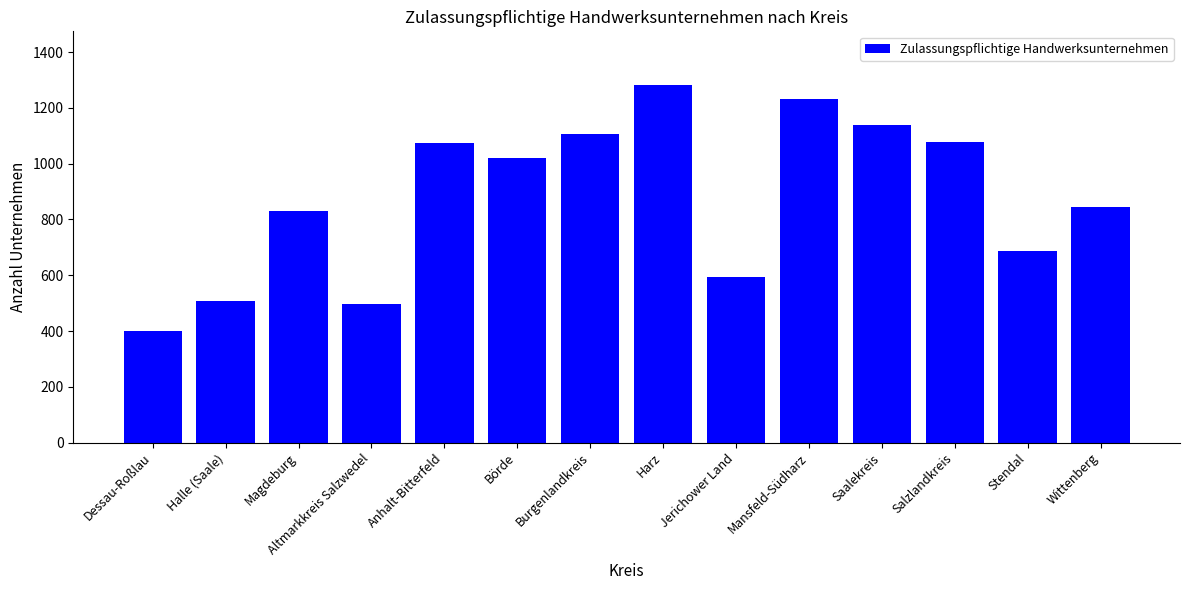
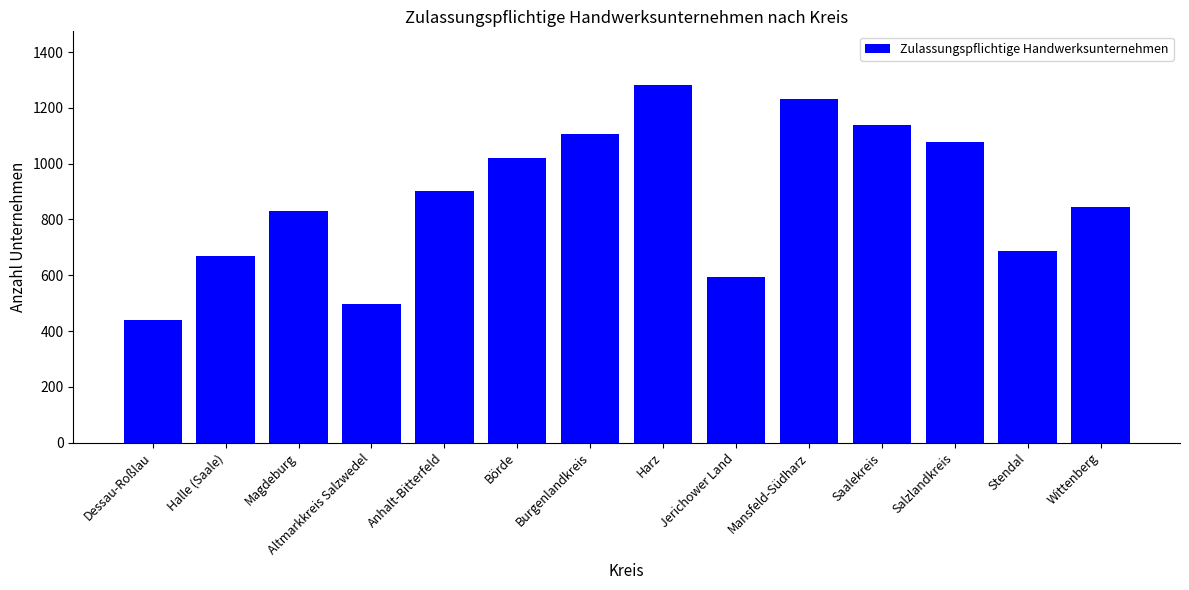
Dessau-Roßlau: 400 -> 440
Halle (Saale): 510 -> 670
Anhalt-Bitterfeld: 1080 -> 900
